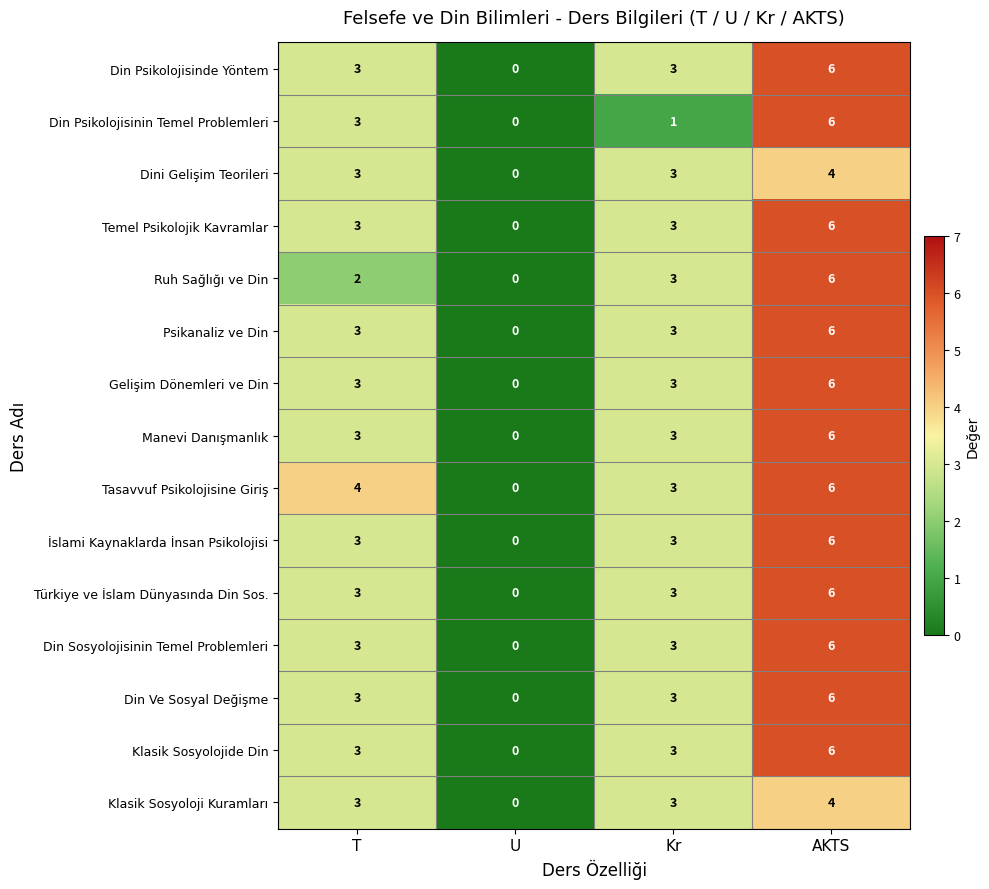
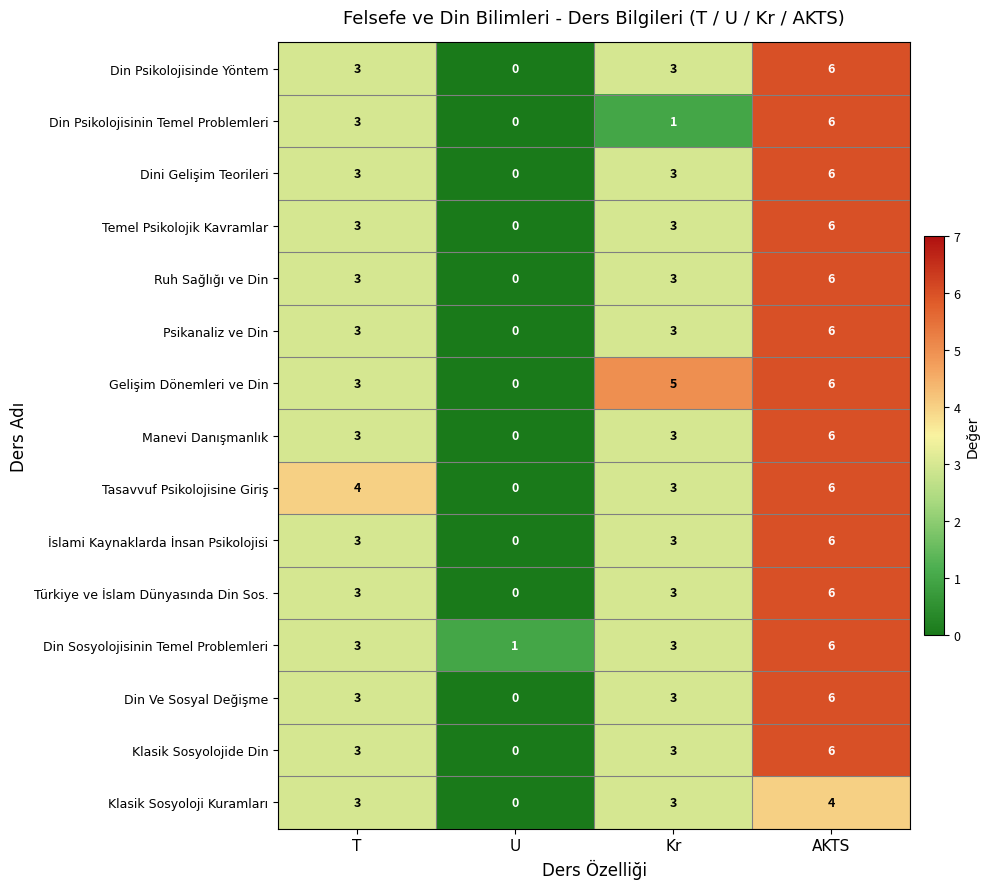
Dini Gelişim Teorileri, AKTS: 4 -> 6
Ruh Sağlığı ve Din, T: 2 -> 3
Gelişim Dönemleri ve Din, Kr: 3 -> 5
Din Sosyolojisinin Temel Problemleri, U: 0 -> 1
